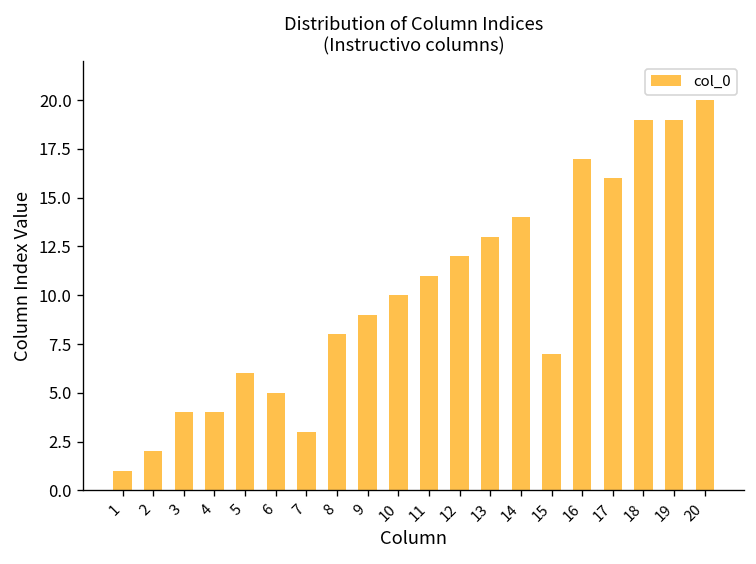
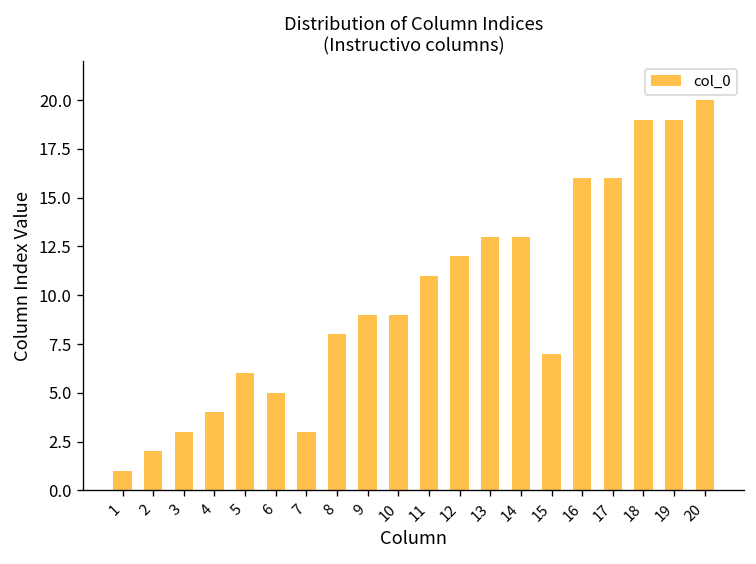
3: 4 -> 3
10: 10 -> 9
14: 14 -> 13
16: 17 -> 16
